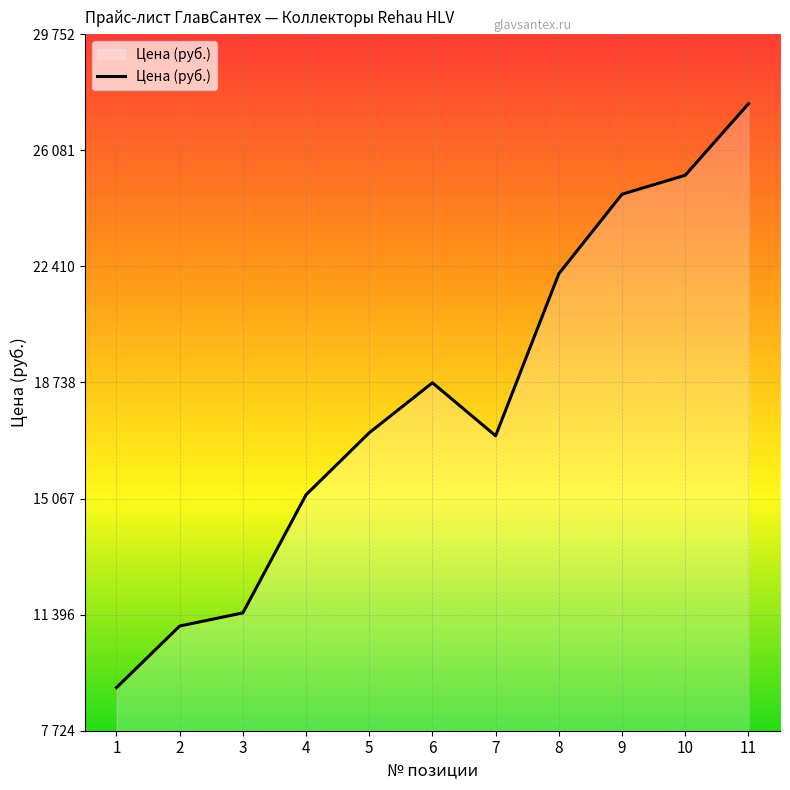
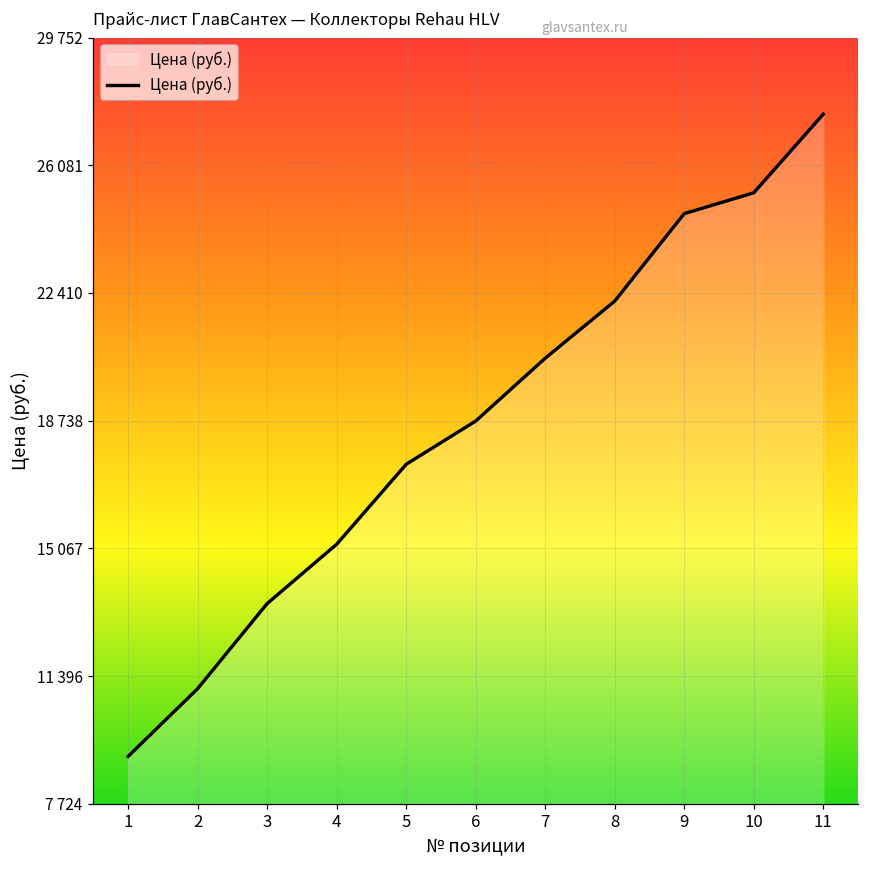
3: 11500 -> 13500
5: 17100 -> 17500
7: 17100 -> 20500
